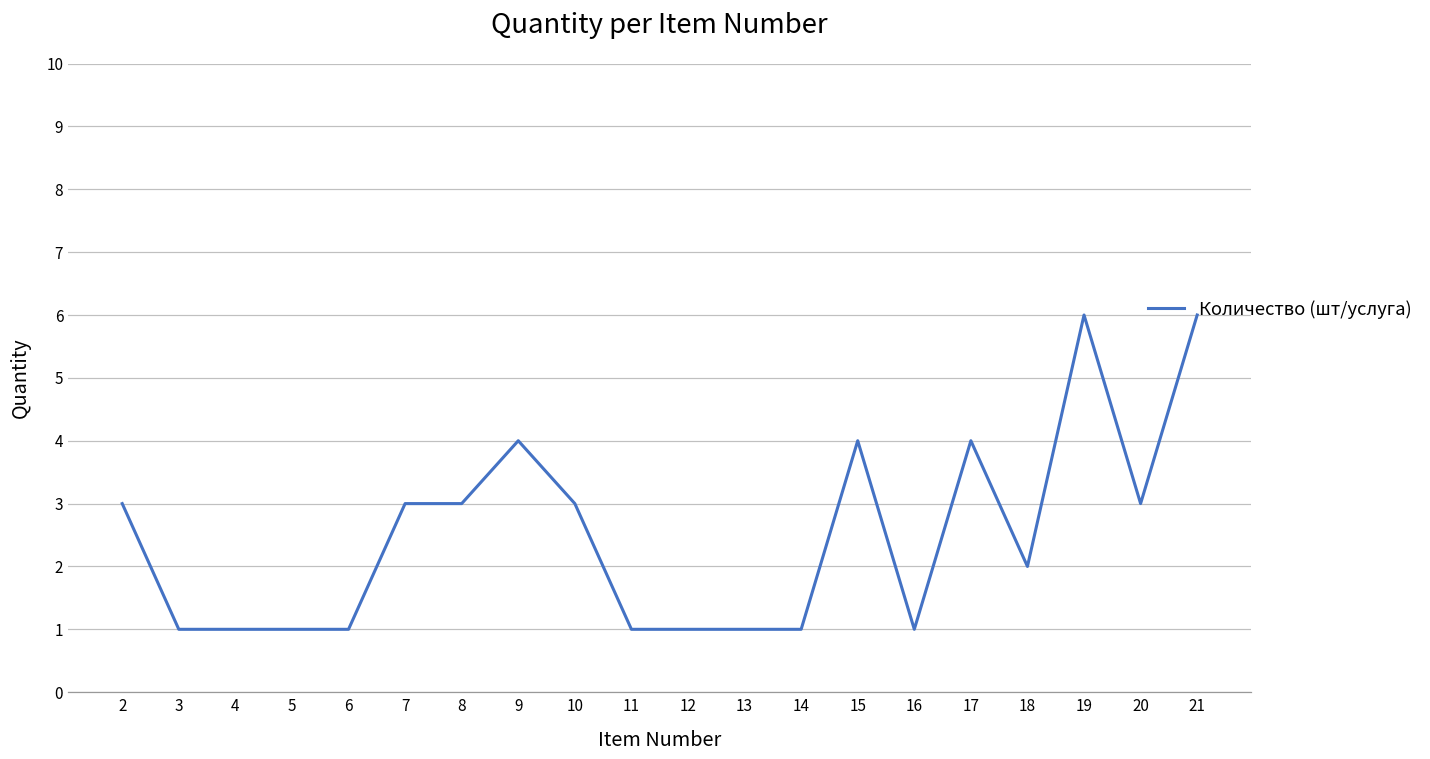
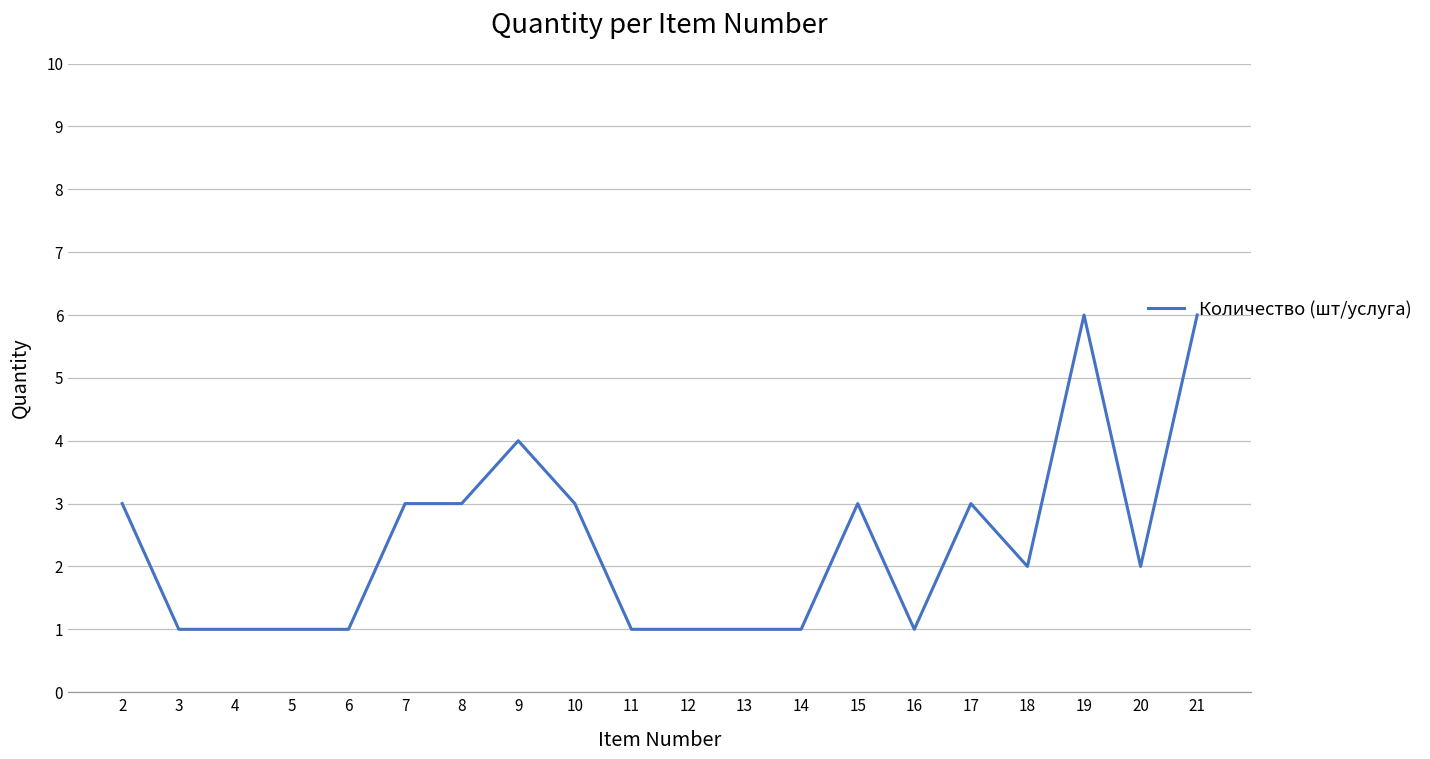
15: 4 -> 3
17: 4 -> 3
20: 3 -> 2
